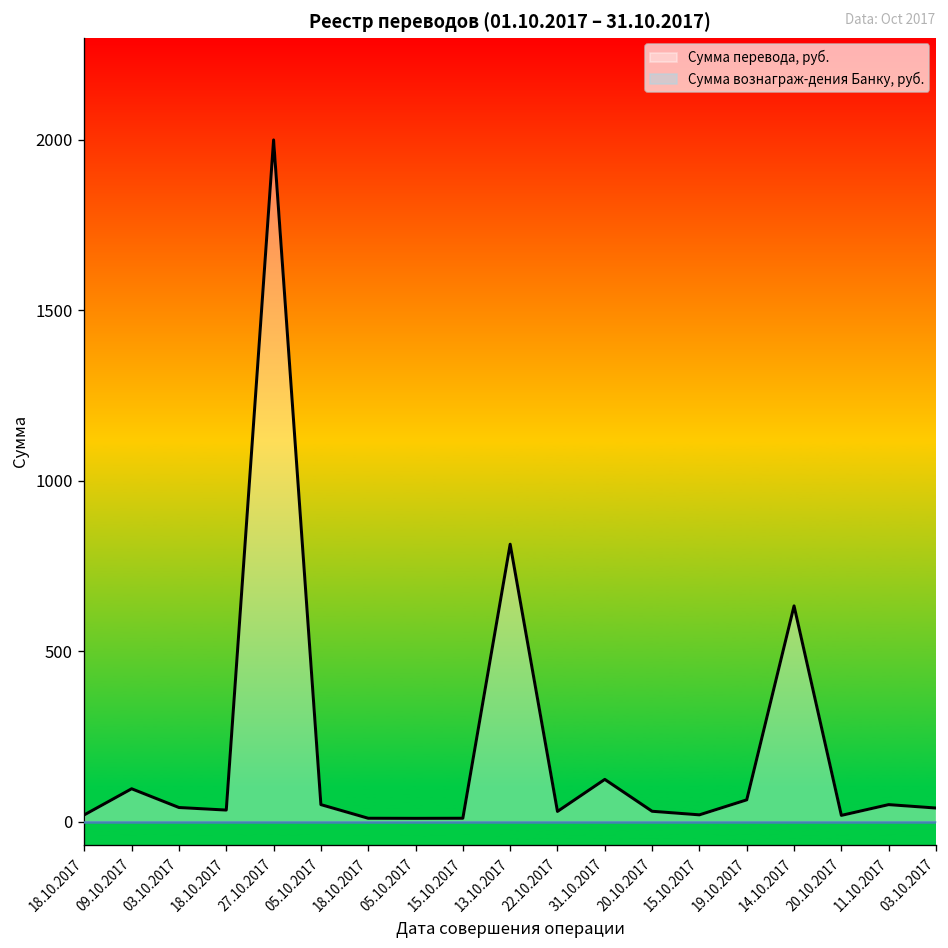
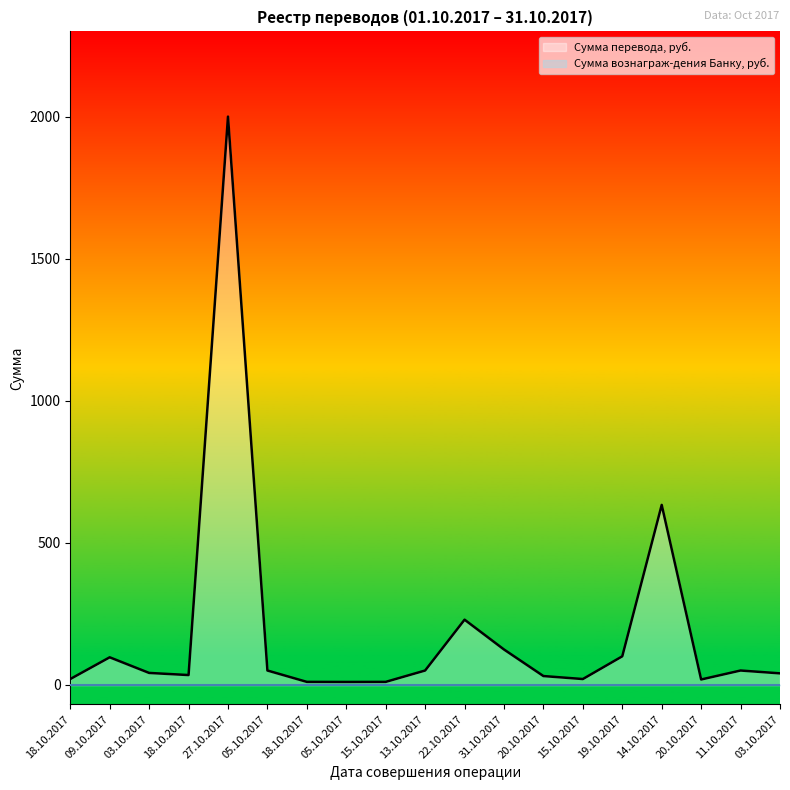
Сумма перевода, руб., 13.10.2017: 810 -> 50
Сумма перевода, руб., 22.10.2017: 30 -> 230
Сумма перевода, руб., 19.10.2017: 60 -> 100
